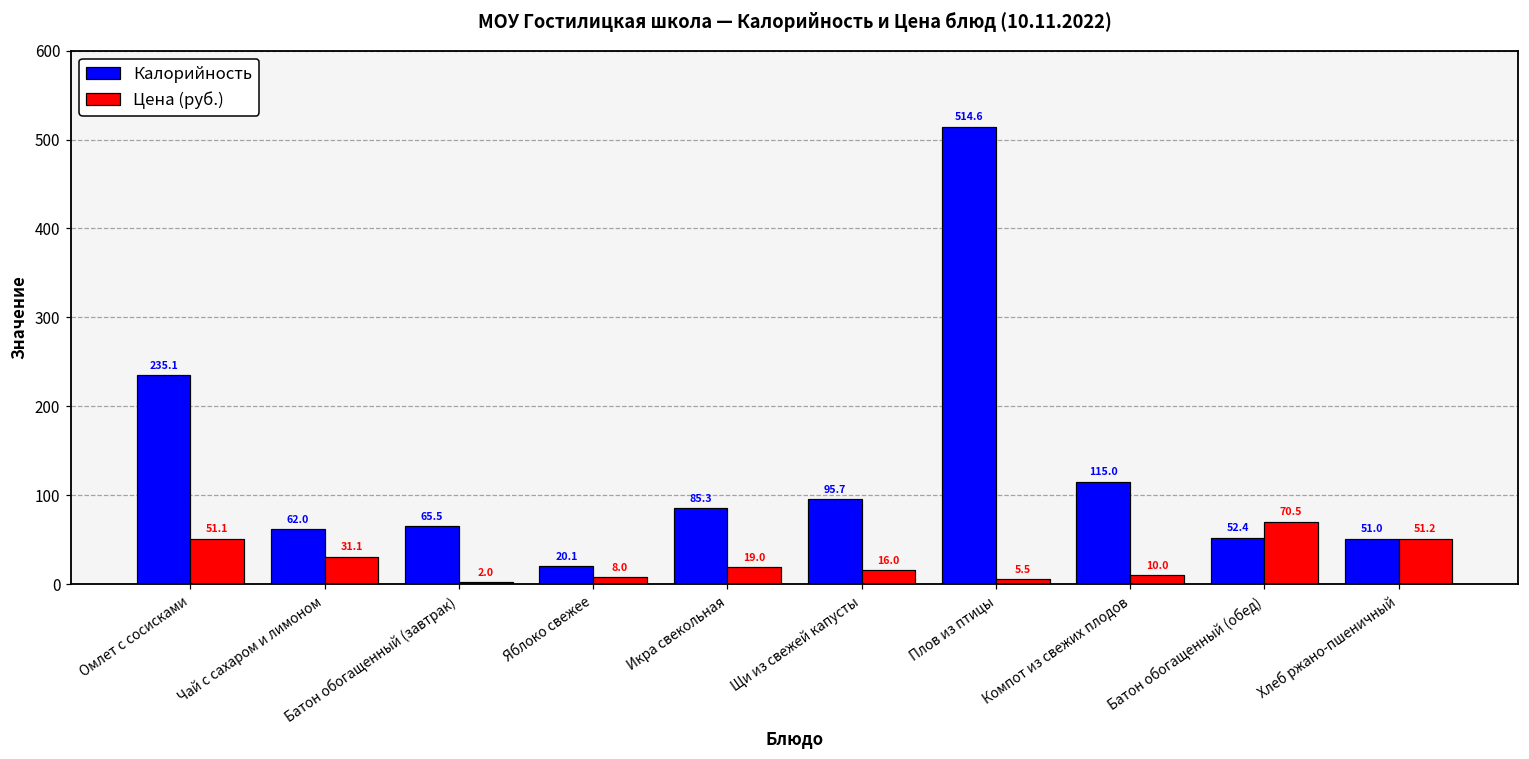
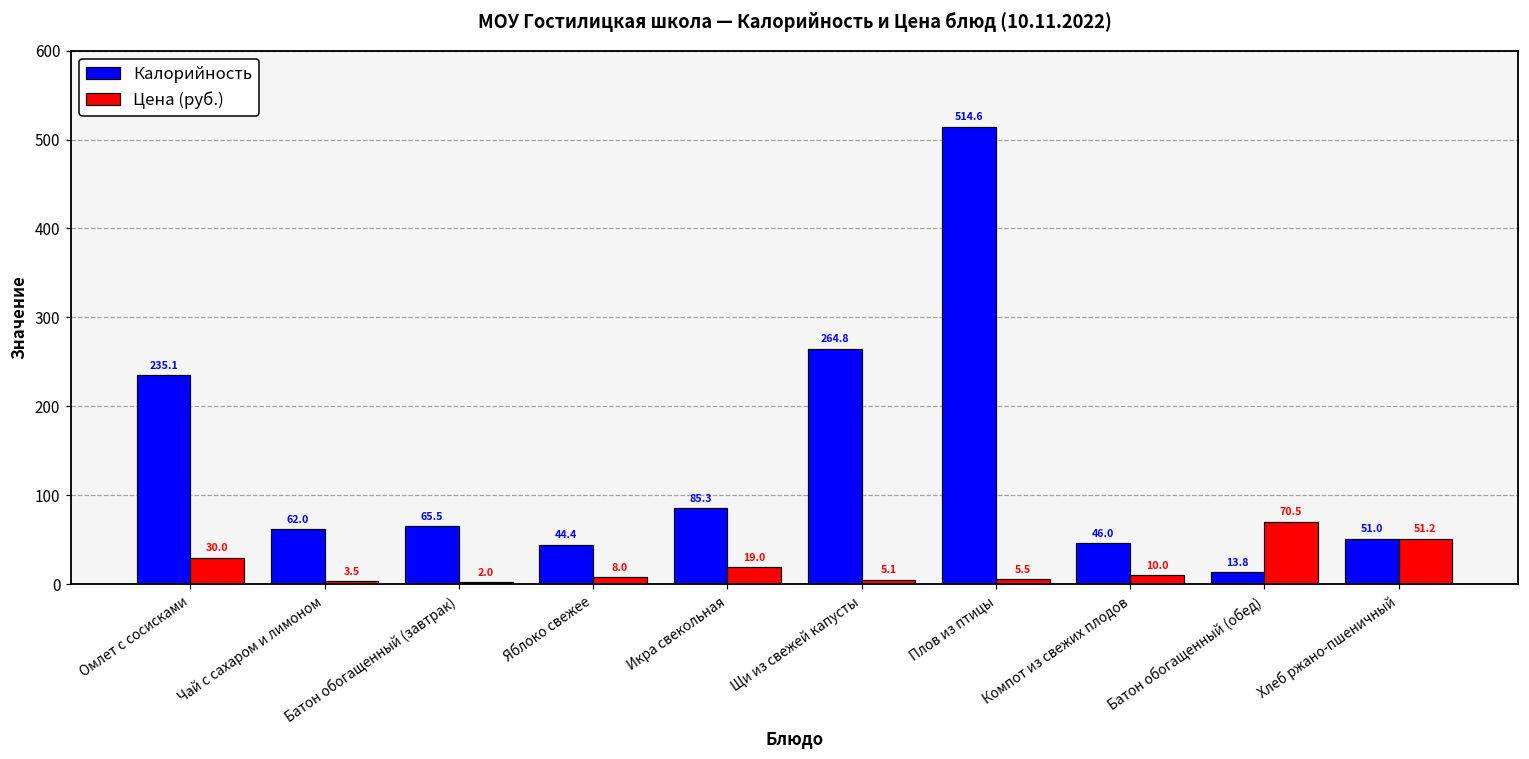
Цена (руб.), Омлет с сосисками: 51.1 -> 30.0
Цена (руб.), Чай с сахаром и лимоном: 31.1 -> 3.5
Калорийность, Яблоко свежее: 20.1 -> 44.4
Калорийность, Щи из свежей капусты: 95.7 -> 264.8
Цена (руб.), Щи из свежей капусты: 16.0 -> 5.1
Калорийность, Компот из свежих плодов: 115.0 -> 46.0
Калорийность, Батон обогащенный (обед): 52.4 -> 13.8
